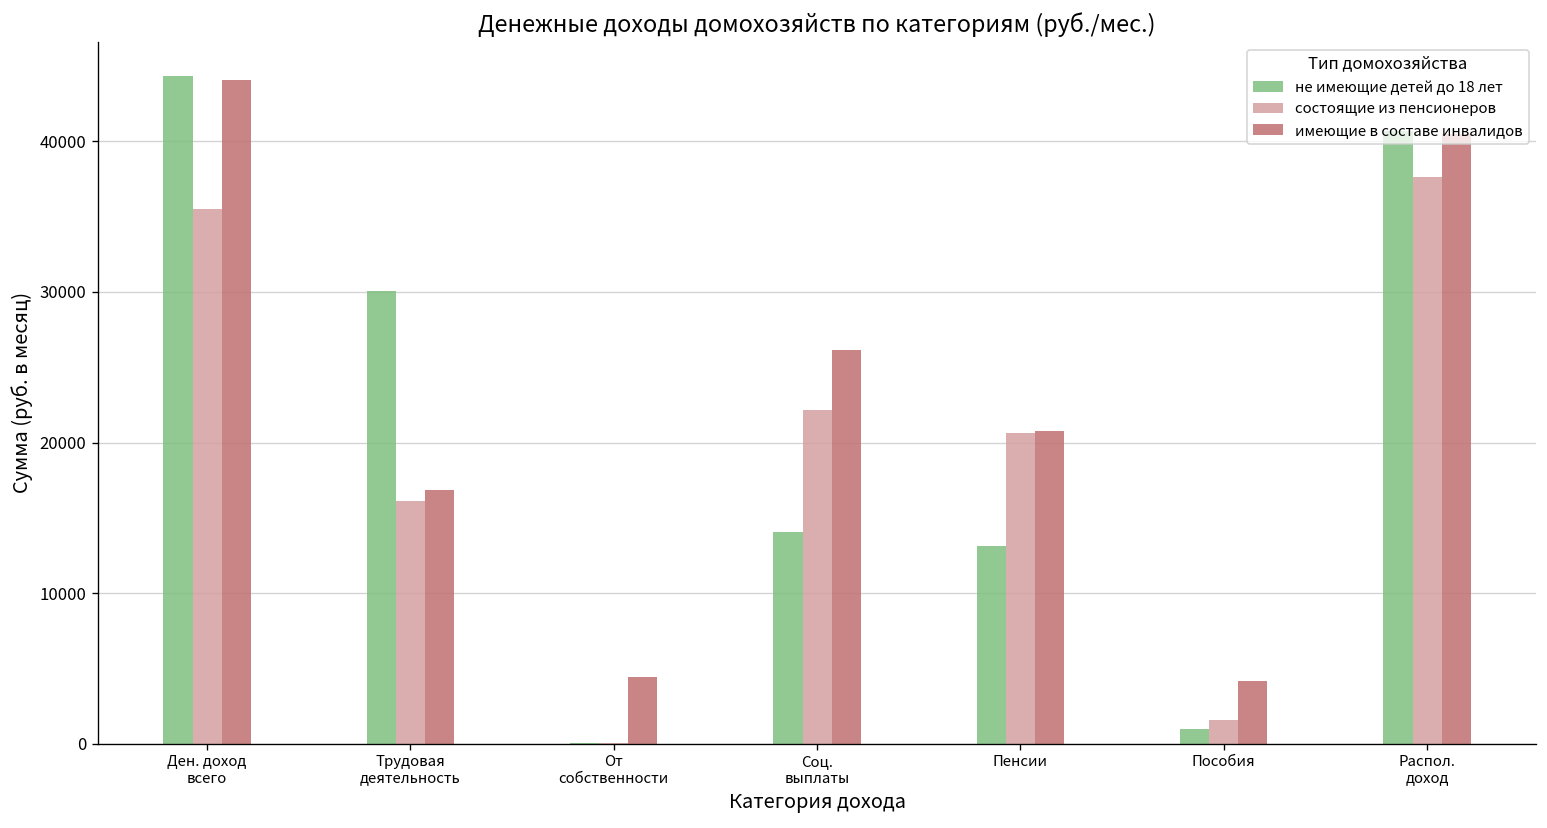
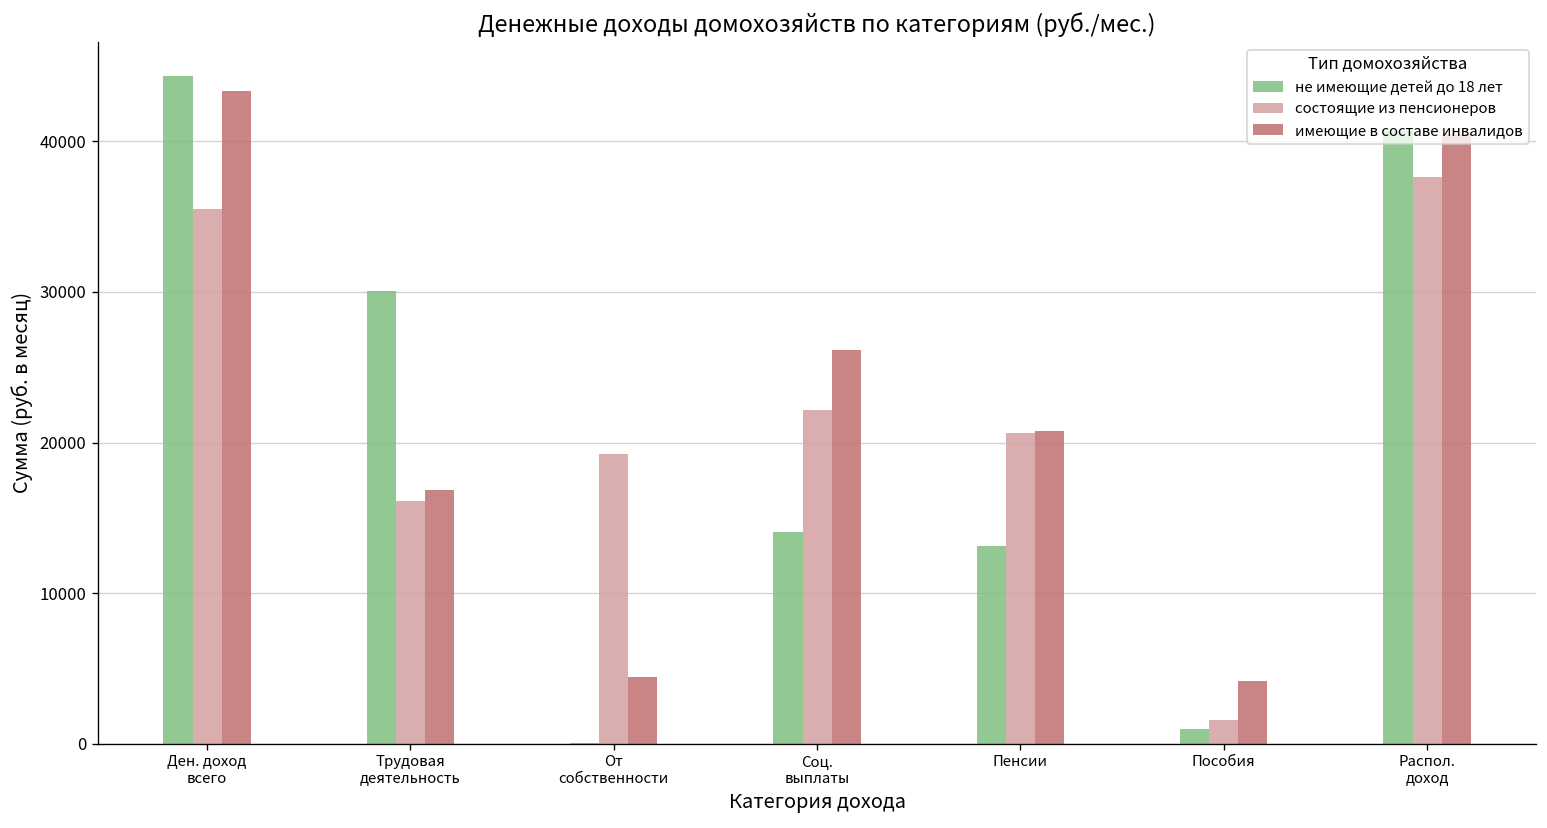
имеющие в составе инвалидов, Ден. доход всего: 44100 -> 43400
состоящие из пенсионеров, От собственности: 100 -> 19300
